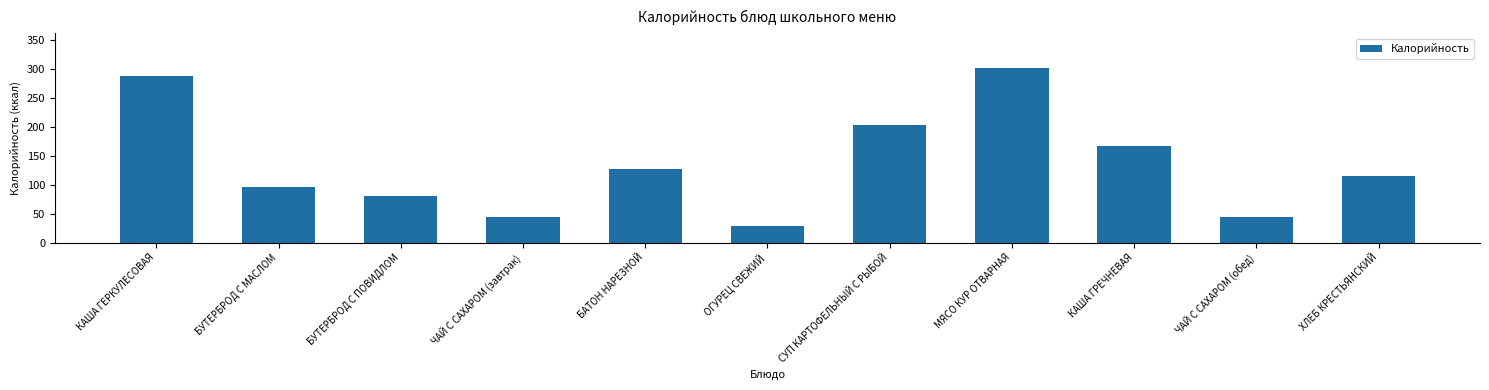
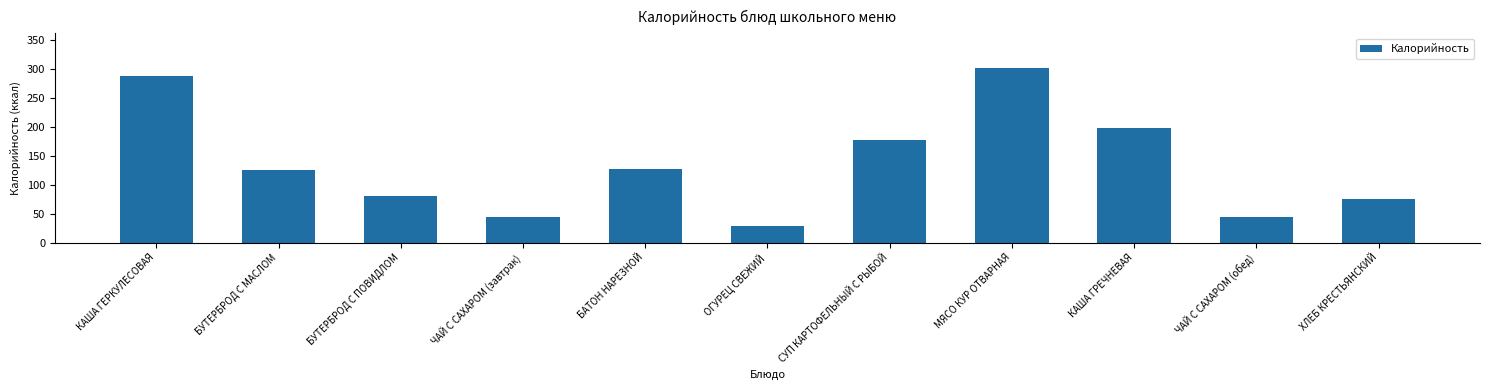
БУТЕРБРОД С МАСЛОМ: 100 -> 130
СУП КАРТОФЕЛЬНЫЙ С РЫБОЙ: 200 -> 180
КАША ГРЕЧНЕВАЯ: 170 -> 200
ХЛЕБ КРЕСТЬЯНСКИЙ: 120 -> 80
